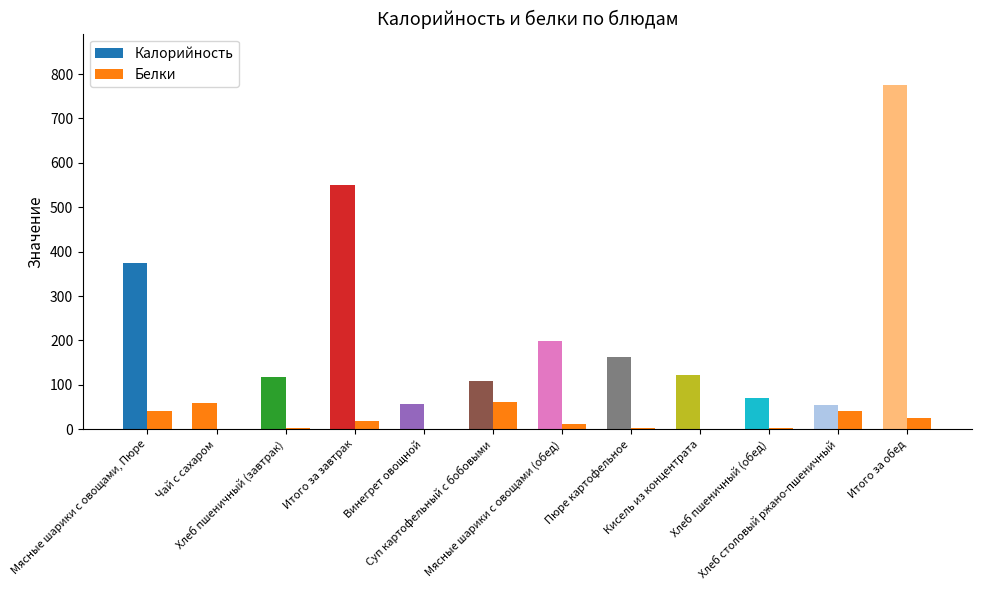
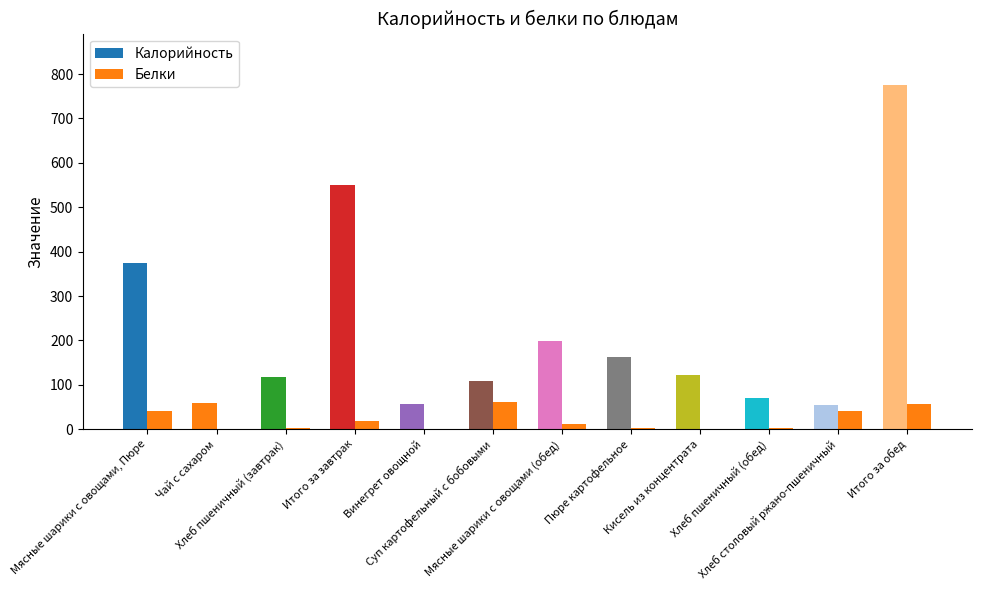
Белки, Итого за обед: 30 -> 60
